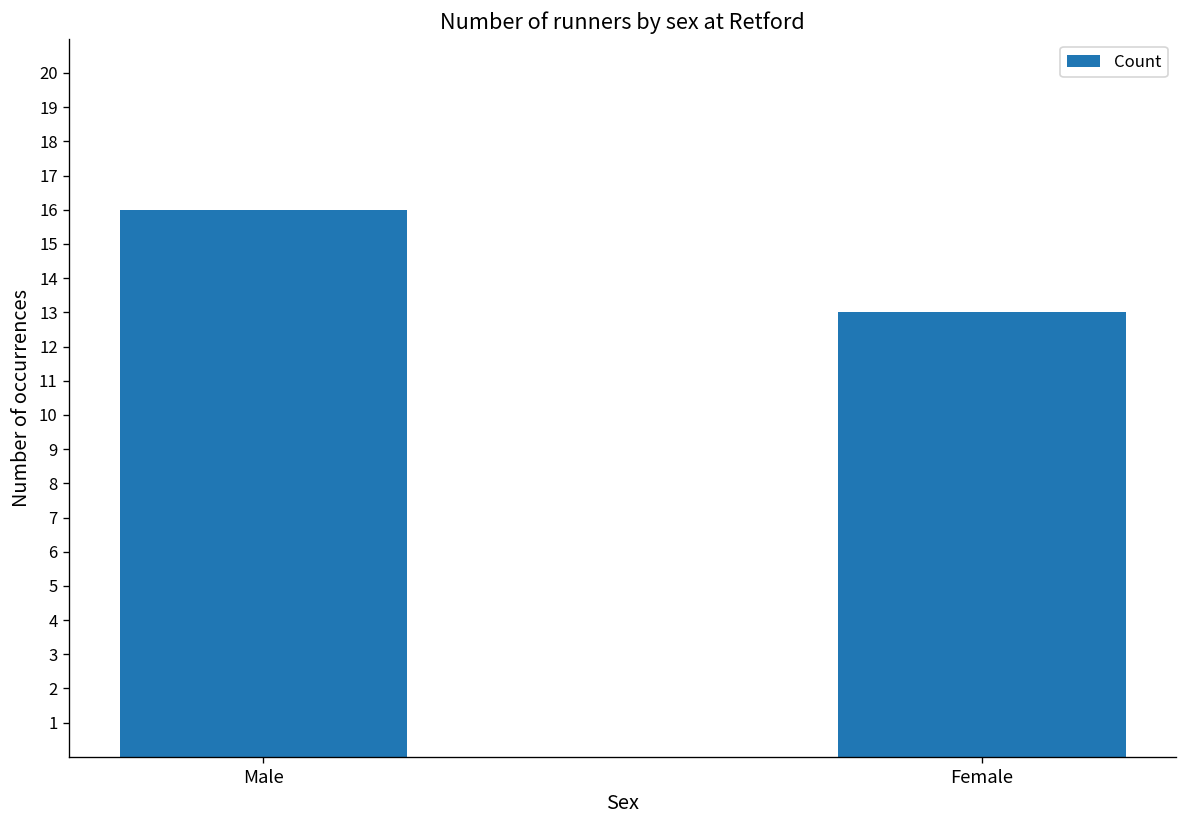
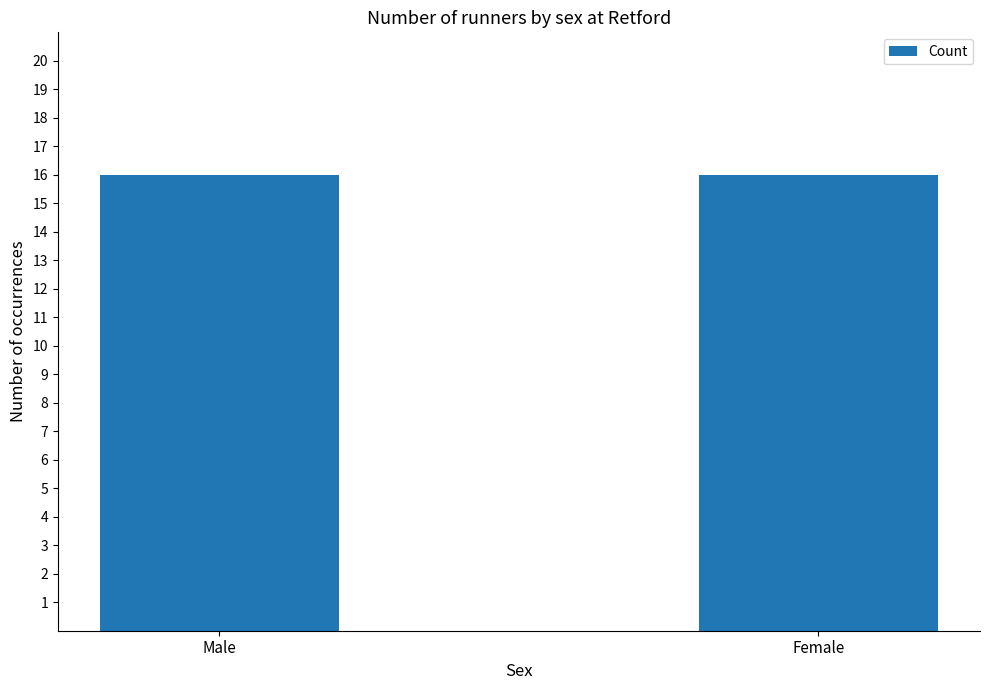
Female: 13 -> 16
